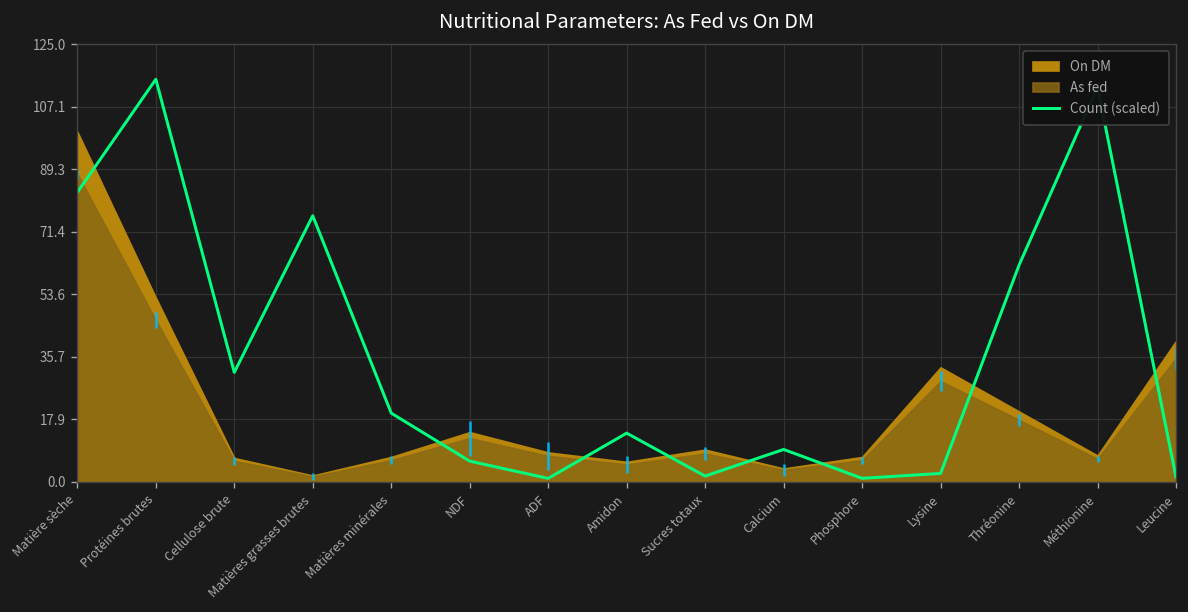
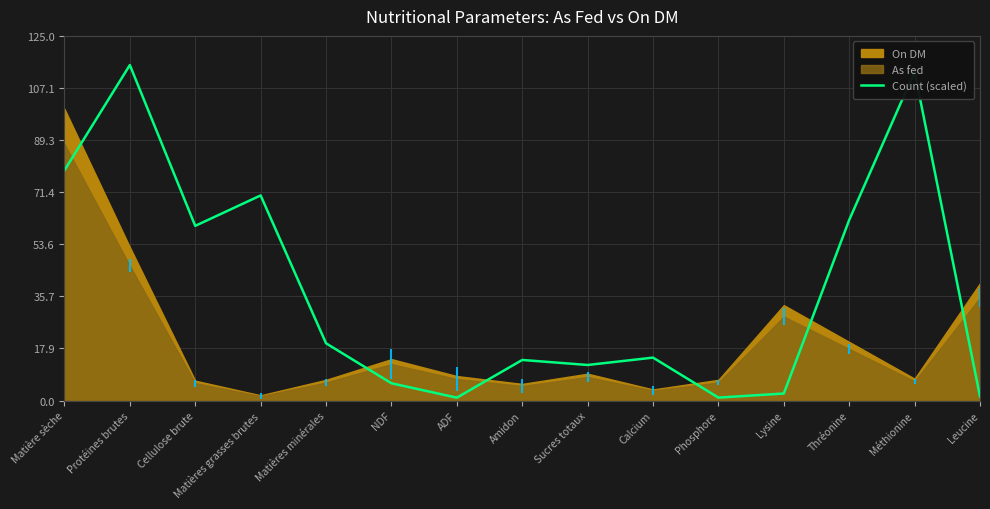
Count (scaled), Matière sèche: 83 -> 79
Count (scaled), Cellulose brute: 31 -> 60
Count (scaled), Matières grasses brutes: 76 -> 70
Count (scaled), Sucres totaux: 2 -> 12
Count (scaled), Calcium: 9 -> 15
